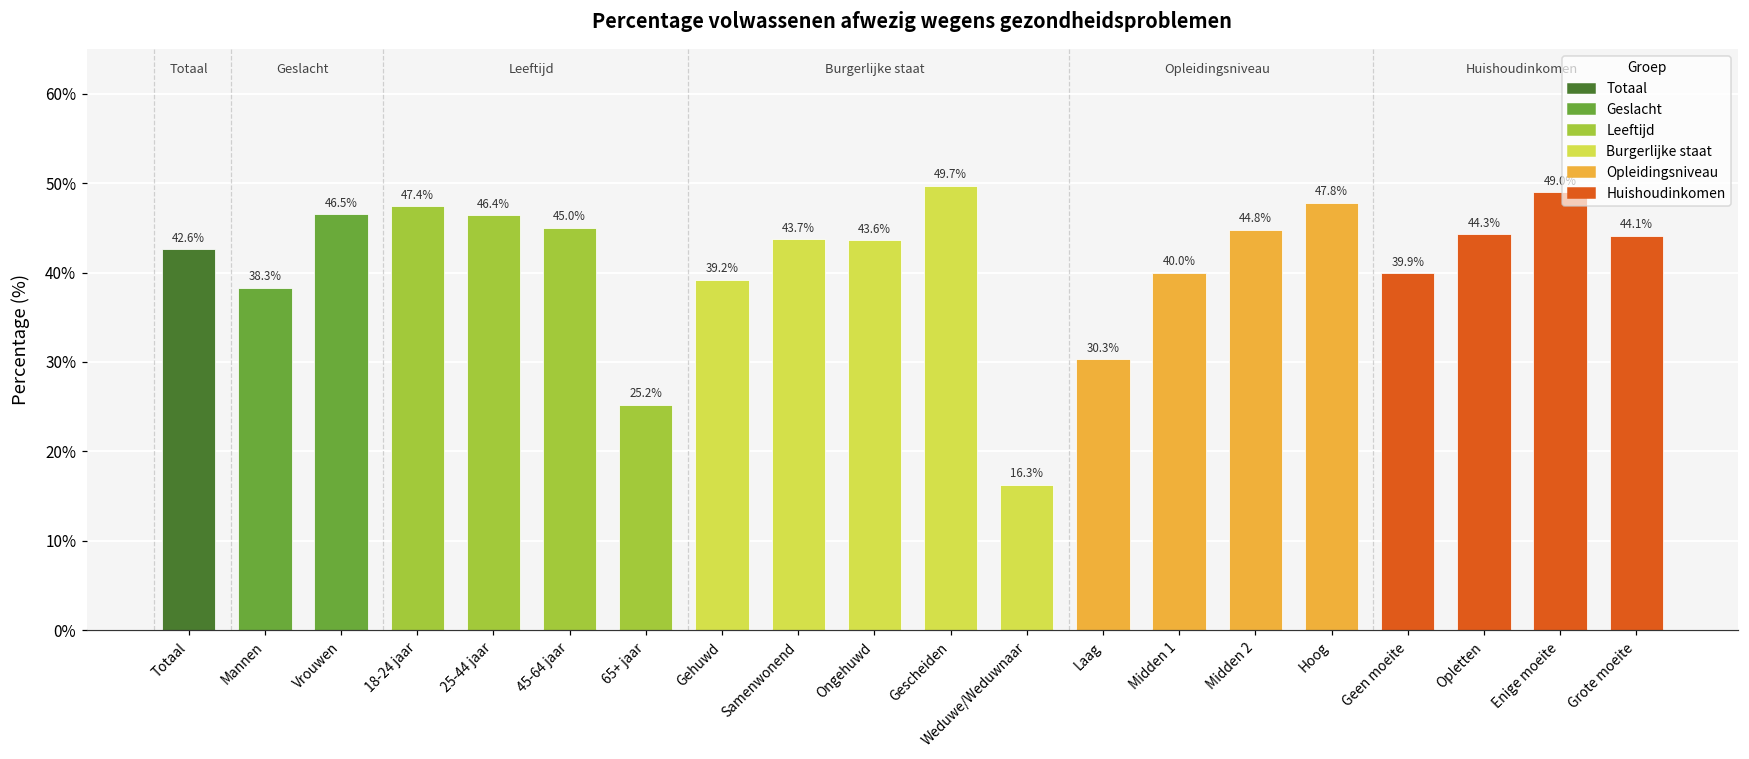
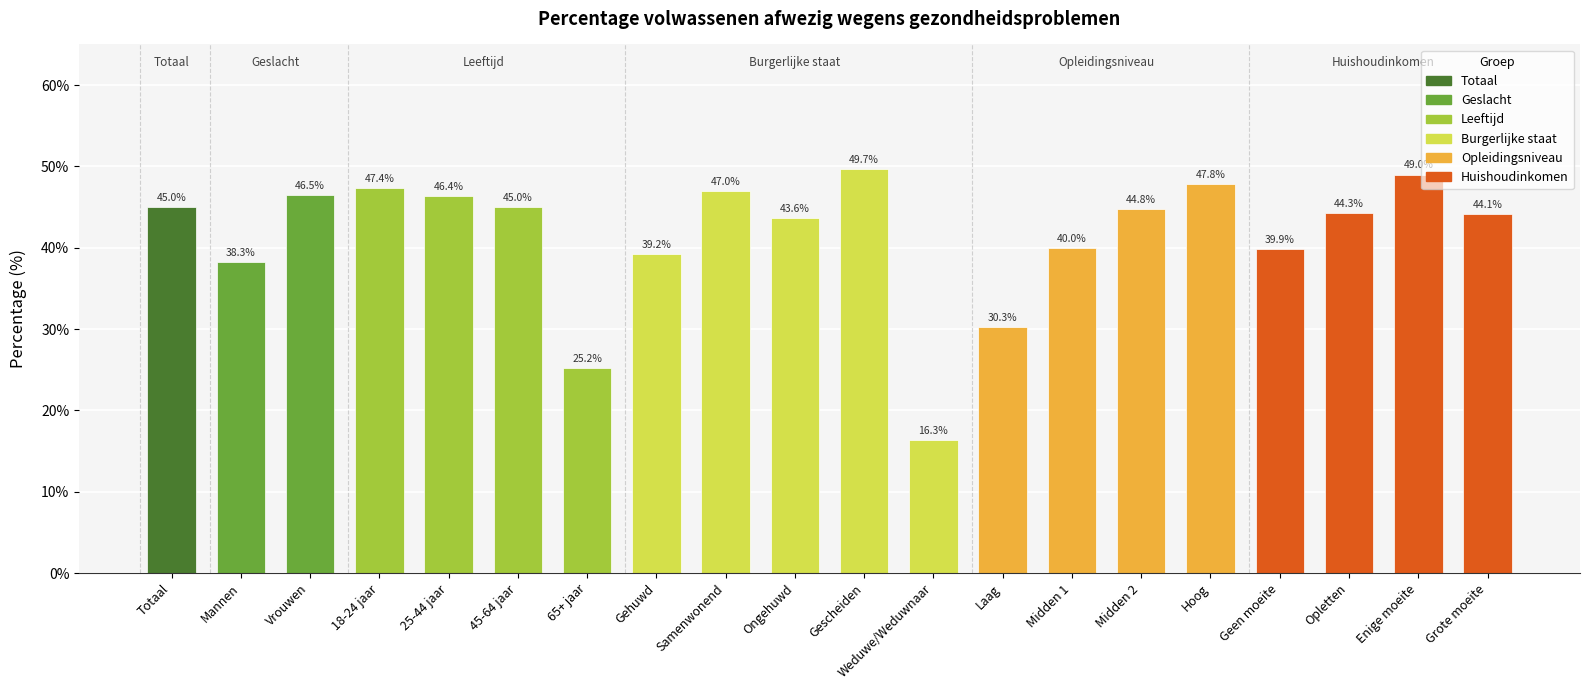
Totaal: 42.6% -> 45.0%
Samenwonend: 43.7% -> 47.0%
